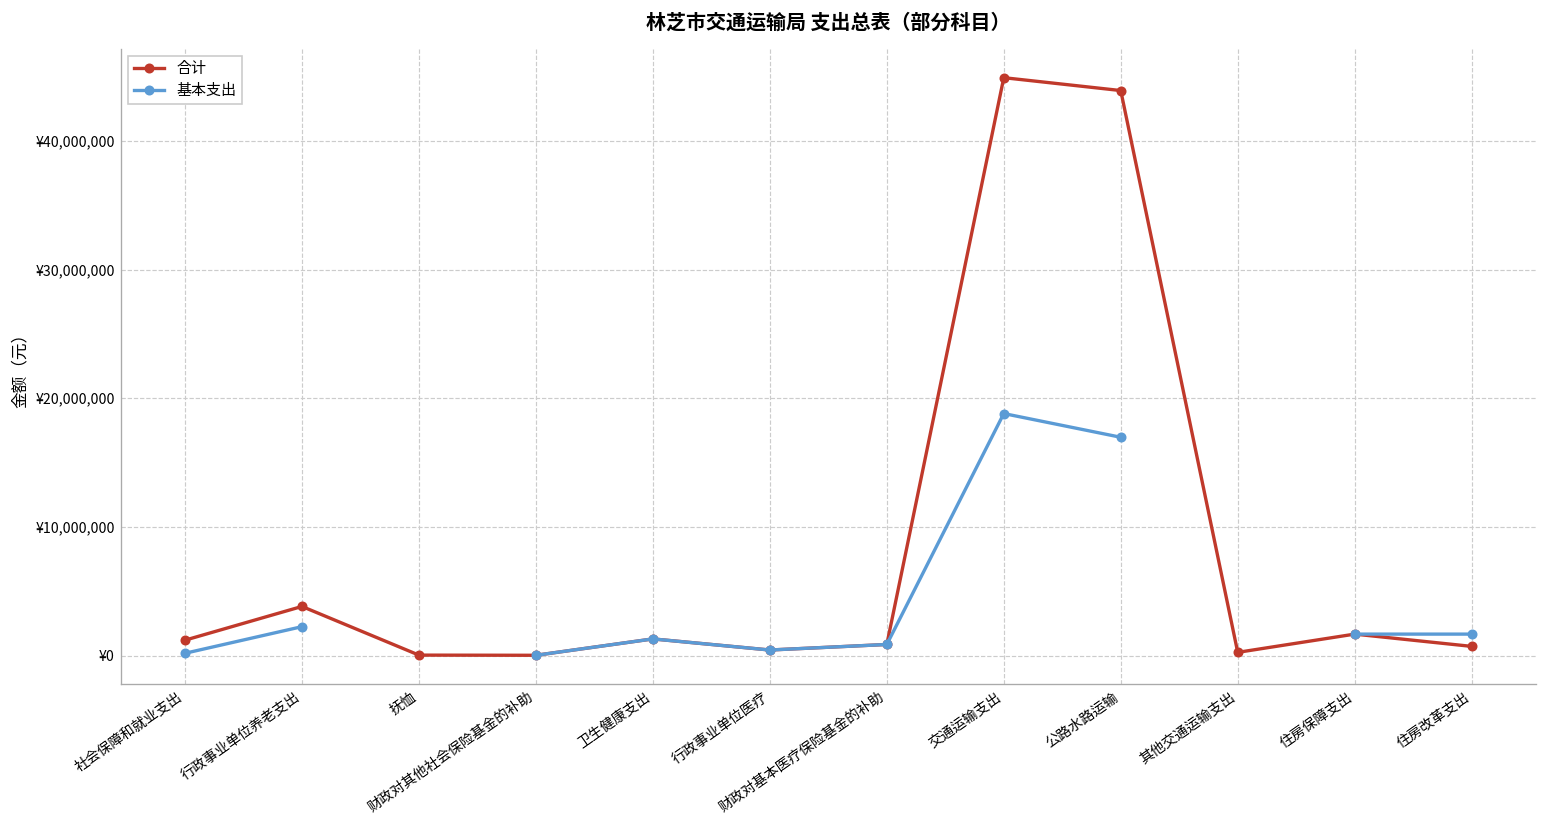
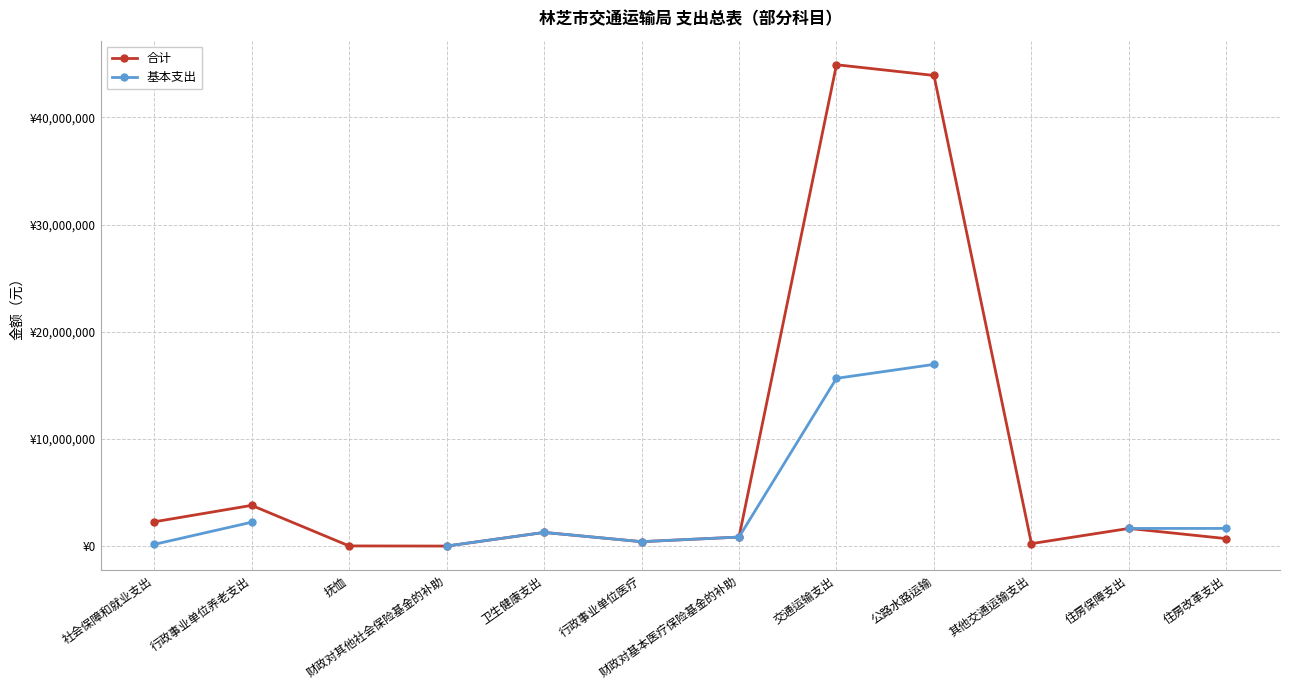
合计, 社会保障和就业支出: ¥1,200,000 -> ¥2,300,000
基本支出, 交通运输支出: ¥18,800,000 -> ¥15,700,000
